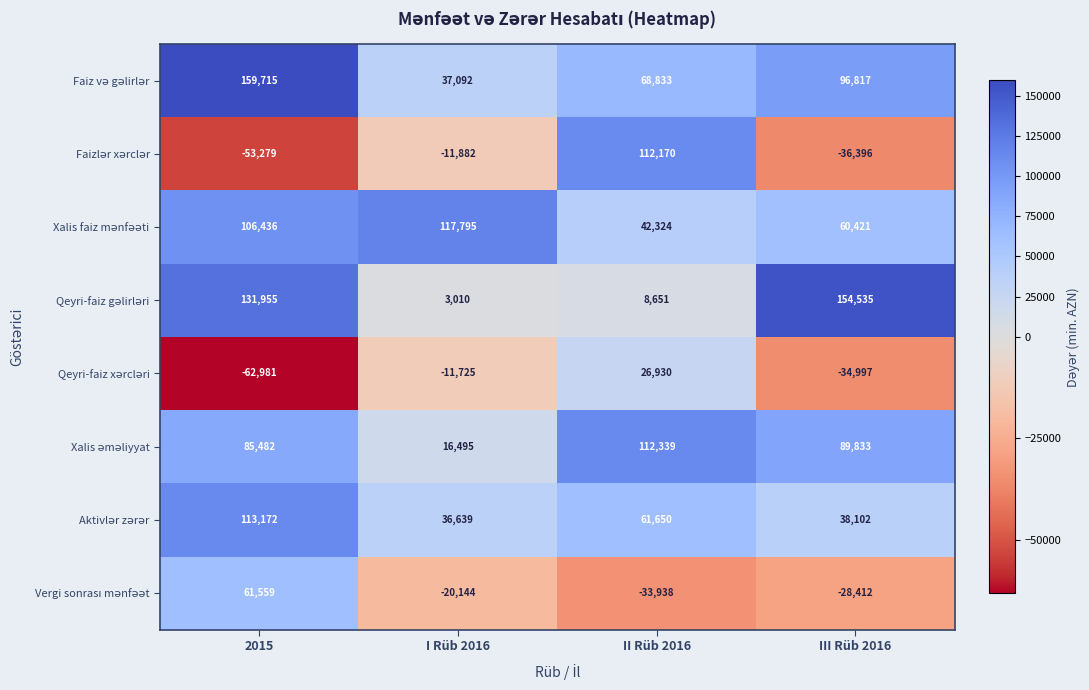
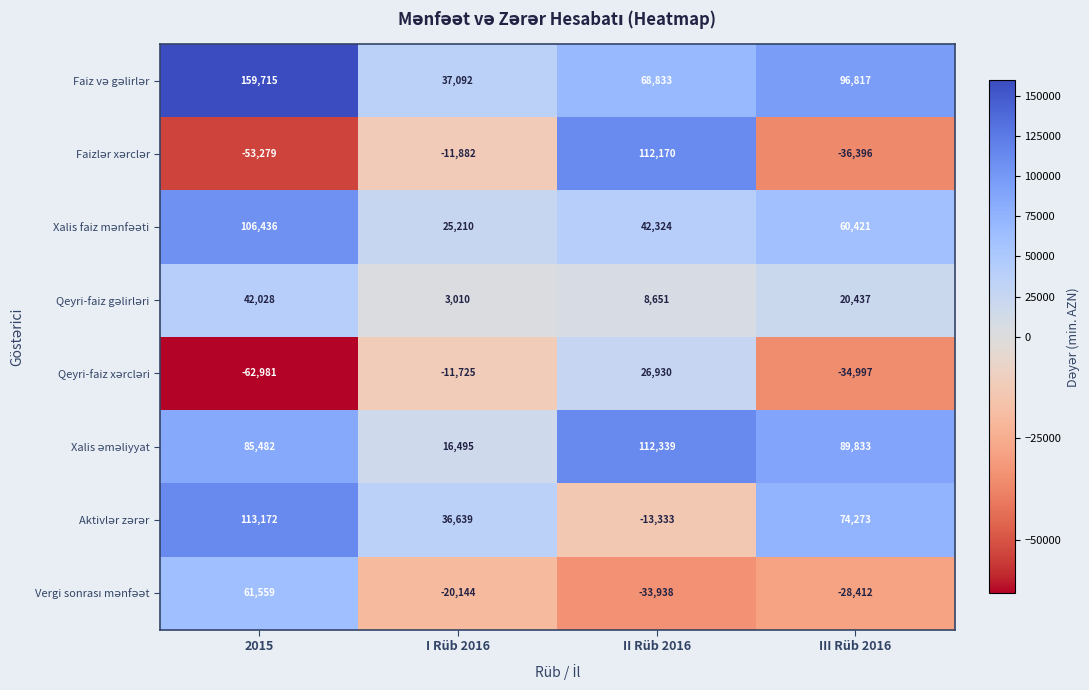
Xalis faiz mənfəəti, I Rüb 2016: 117,795 -> 25,210
Qeyri-faiz gəlirləri, 2015: 131,955 -> 42,028
Qeyri-faiz gəlirləri, III Rüb 2016: 154,535 -> 20,437
Aktivlər zərər, II Rüb 2016: 61,650 -> -13,333
Aktivlər zərər, III Rüb 2016: 38,102 -> 74,273
